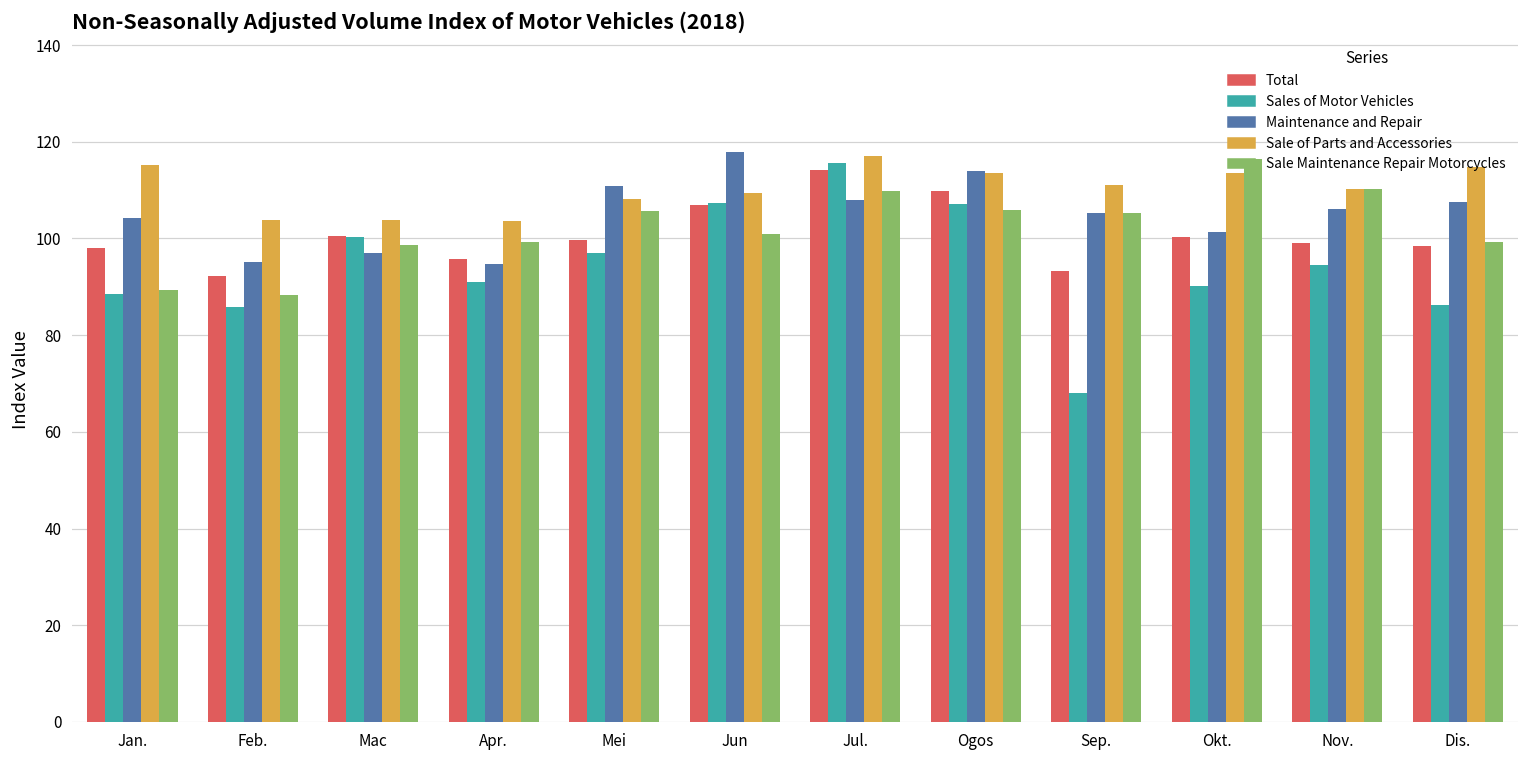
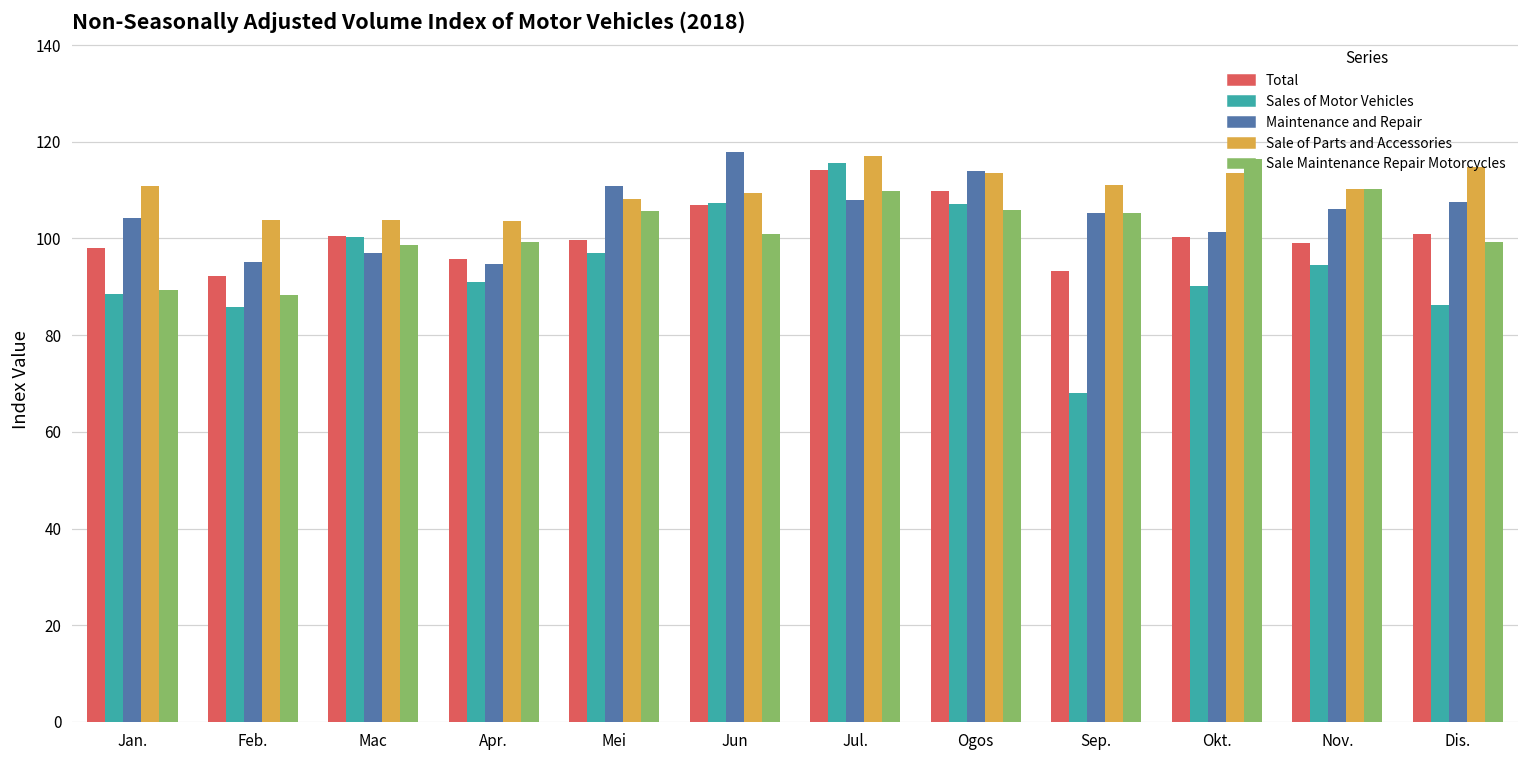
Sale of Parts and Accessories, Jan.: 115 -> 111
Total, Dis.: 98 -> 101
